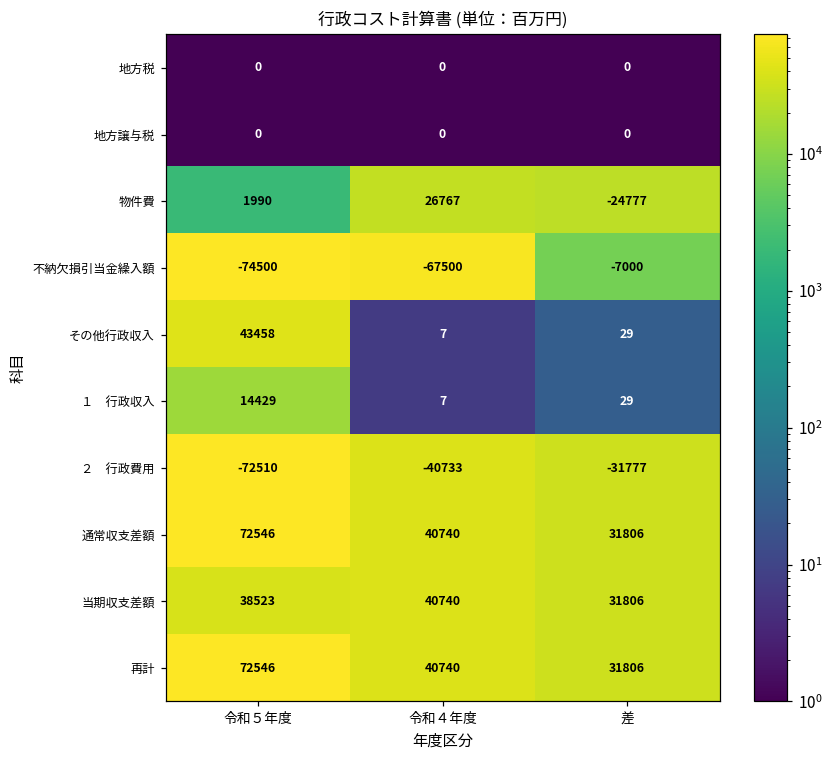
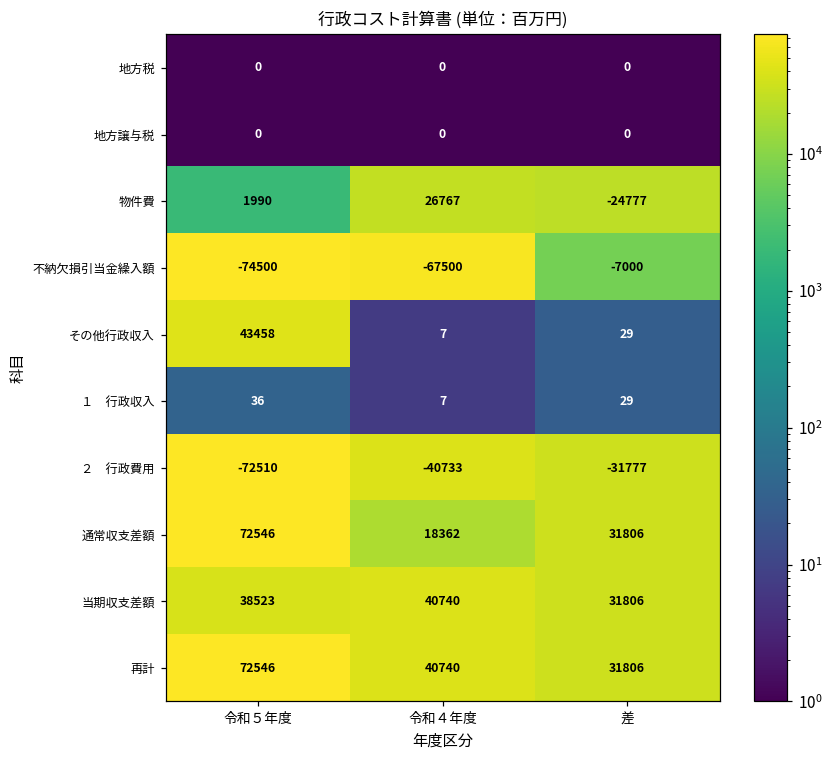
１ 行政収入, 令和５年度: 14429 -> 36
通常収支差額, 令和４年度: 40740 -> 18362
